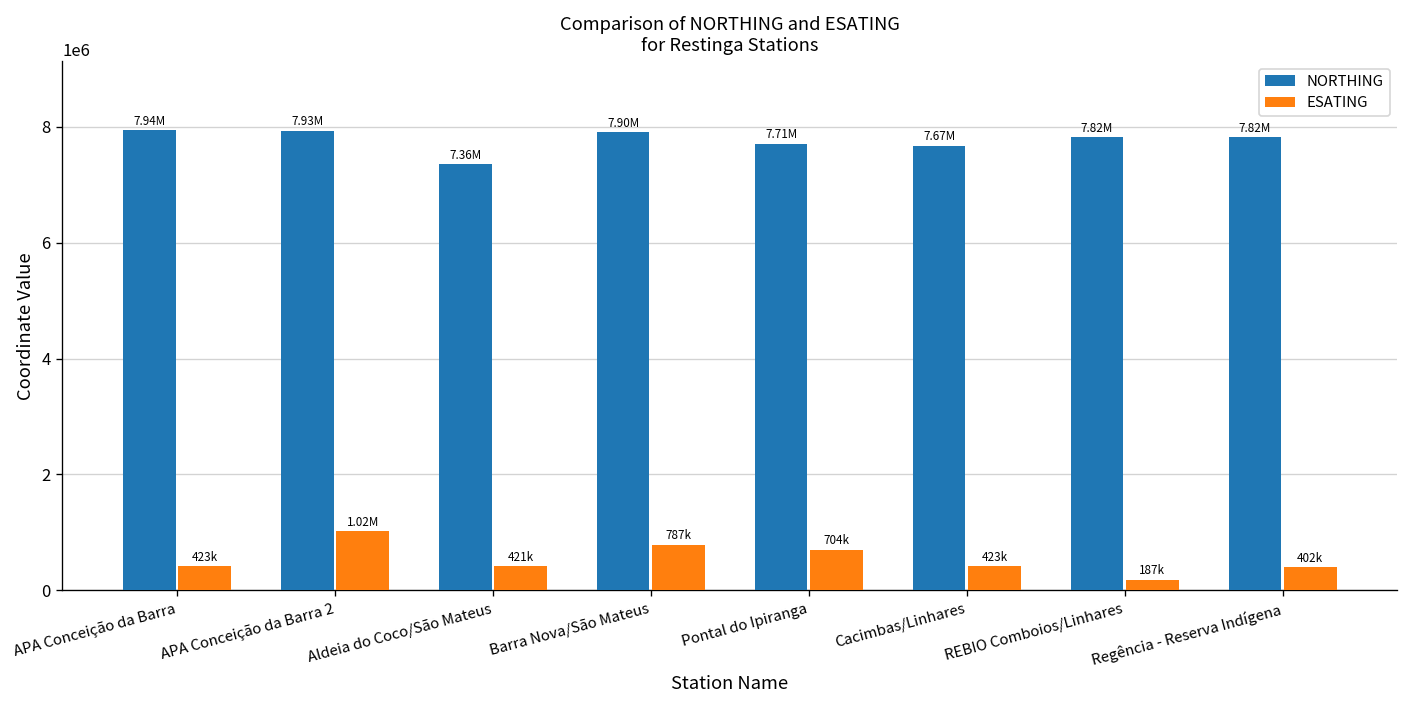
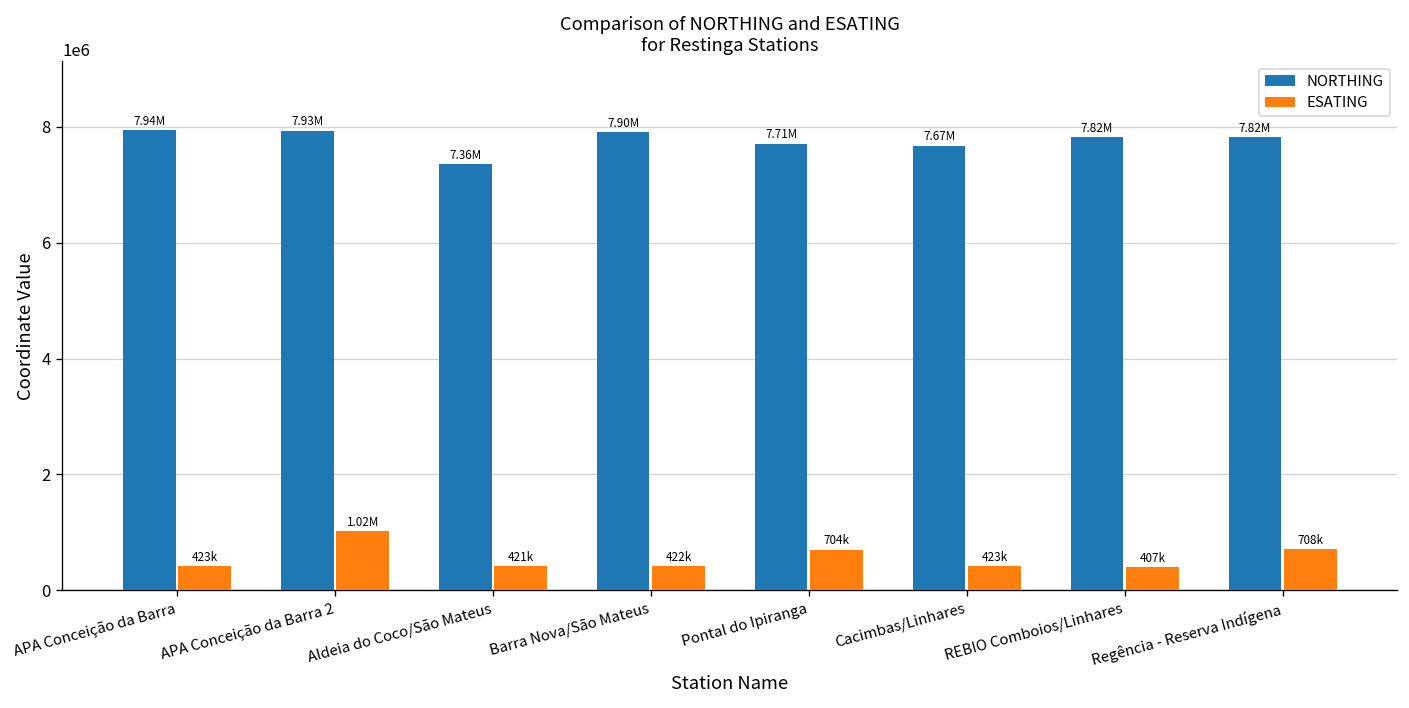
ESATING, Barra Nova/São Mateus: 787k -> 422k
ESATING, REBIO Comboios/Linhares: 187k -> 407k
ESATING, Regência - Reserva Indígena: 402k -> 708k
